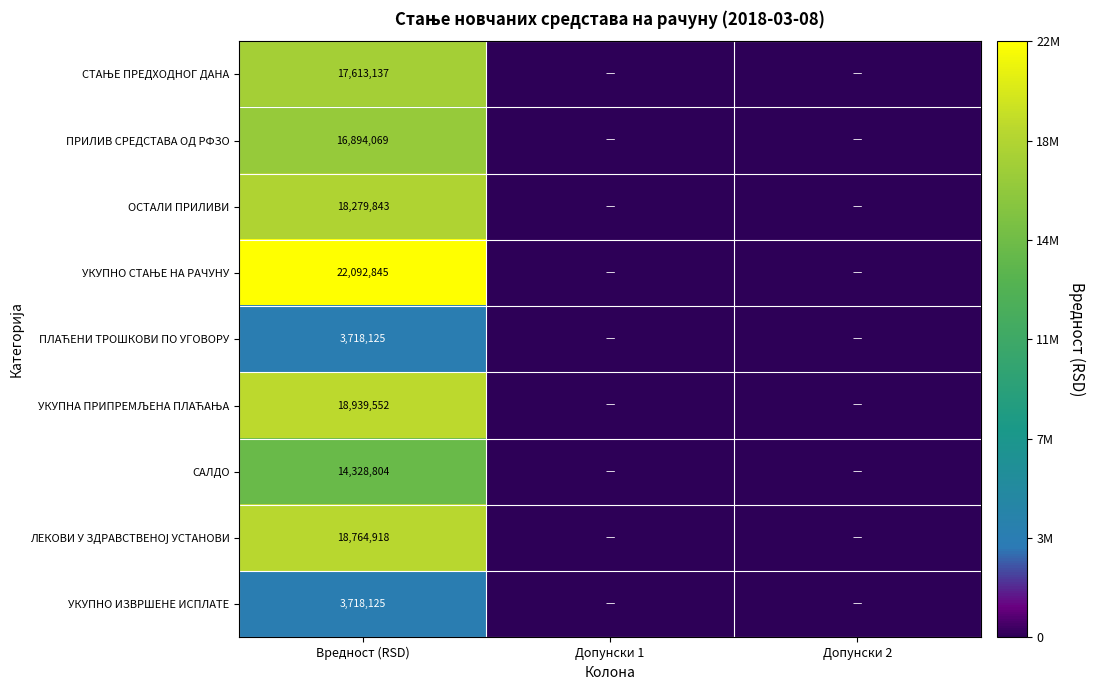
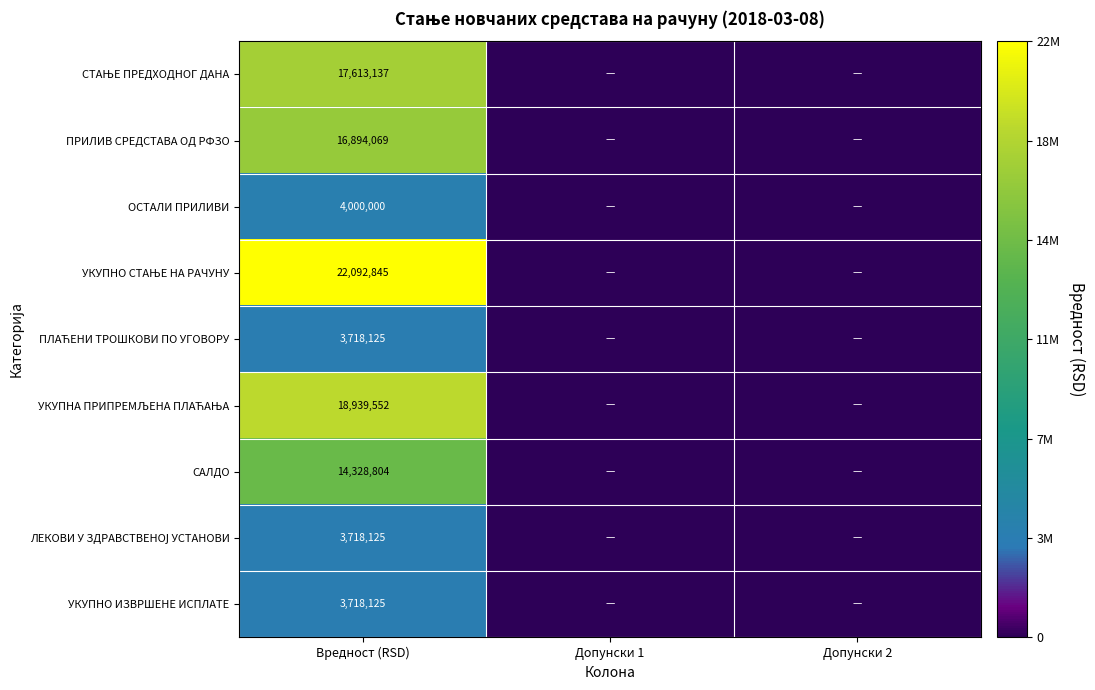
ОСТАЛИ ПРИЛИВИ, Вредност (RSD): 18,279,843 -> 4,000,000
ЛЕКОВИ У ЗДРАВСТВЕНОЈ УСТАНОВИ, Вредност (RSD): 18,764,918 -> 3,718,125
